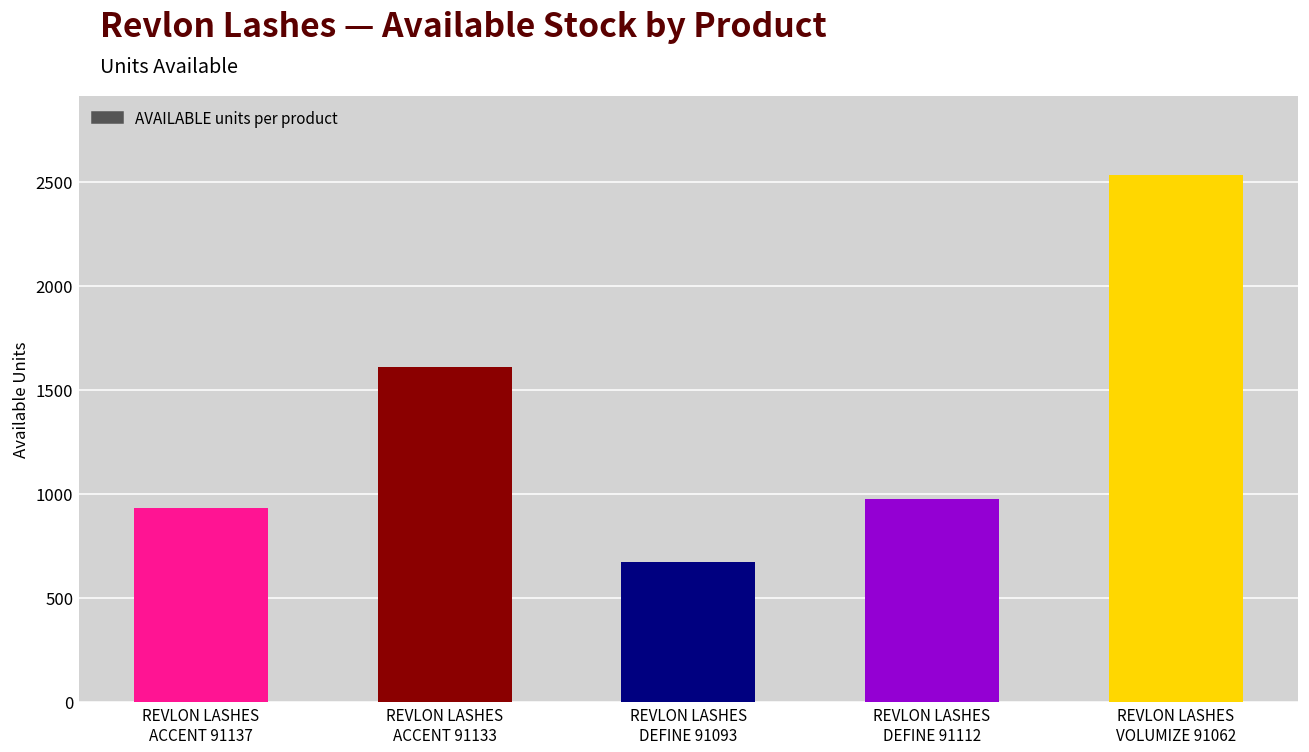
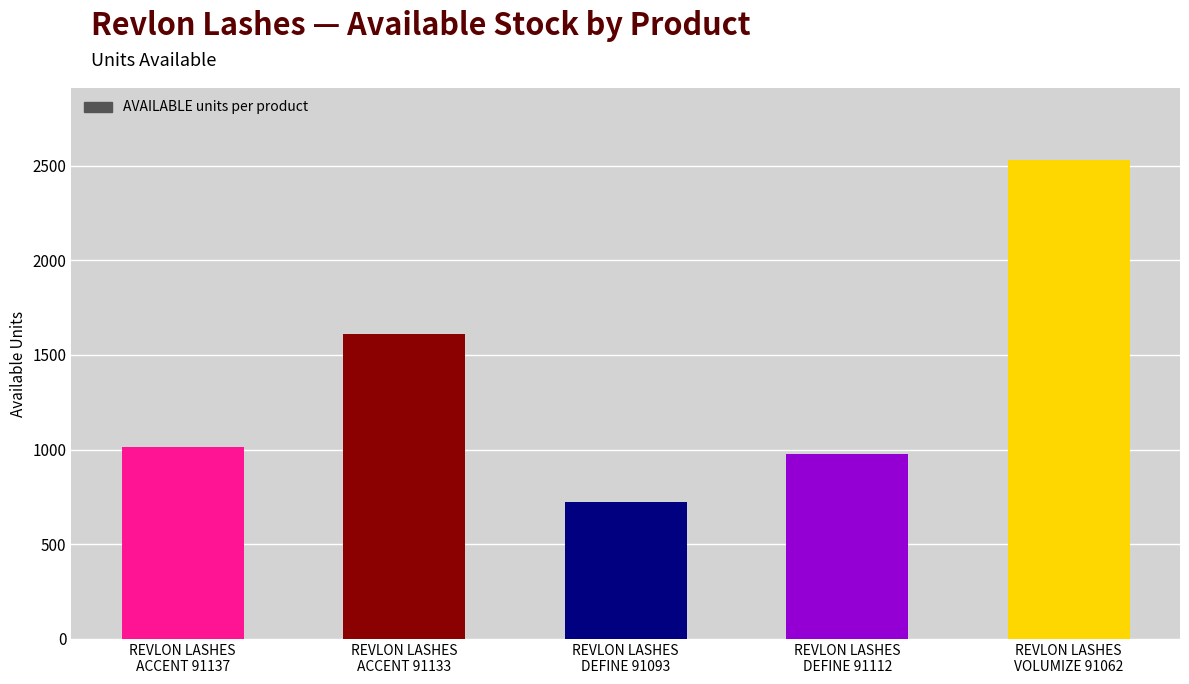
REVLON LASHES ACCENT 91137: 930 -> 1020
REVLON LASHES DEFINE 91093: 670 -> 720
